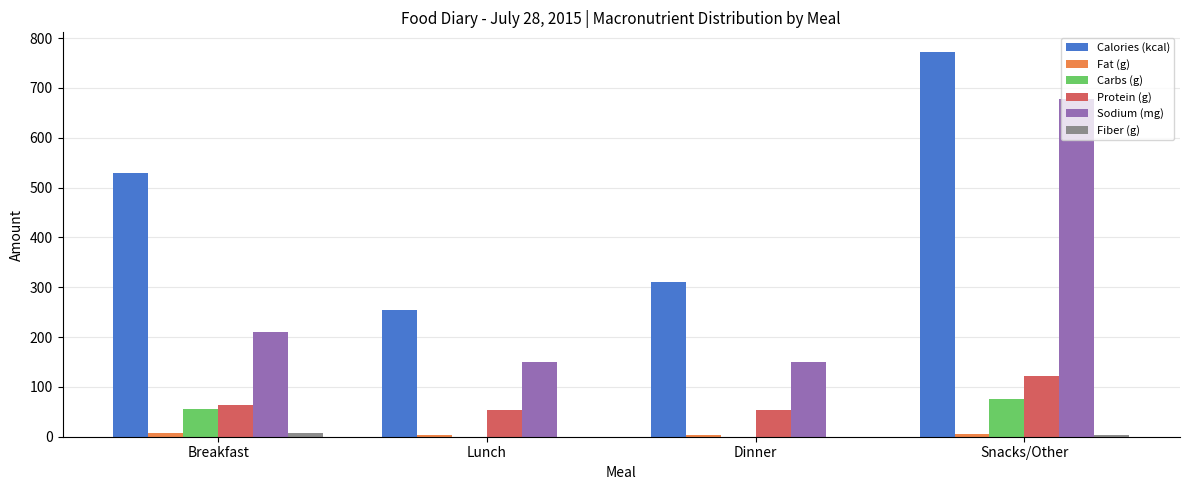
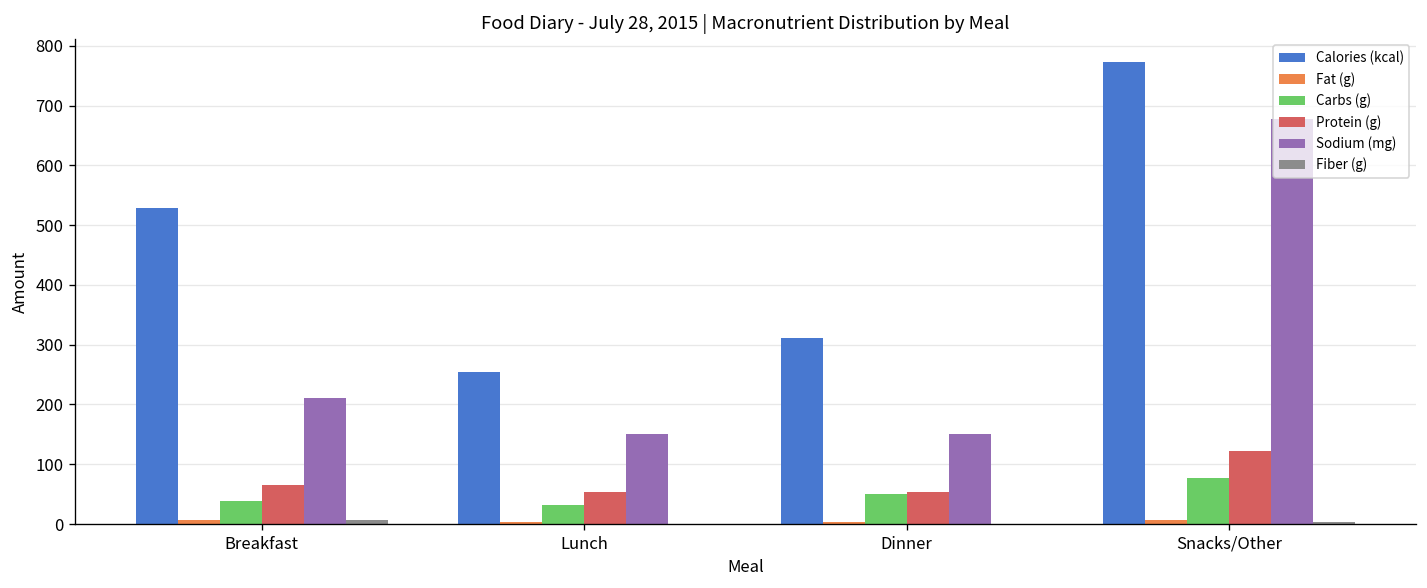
Carbs (g), Breakfast: 50 -> 40
Carbs (g), Lunch: 0 -> 30
Carbs (g), Dinner: 0 -> 50
